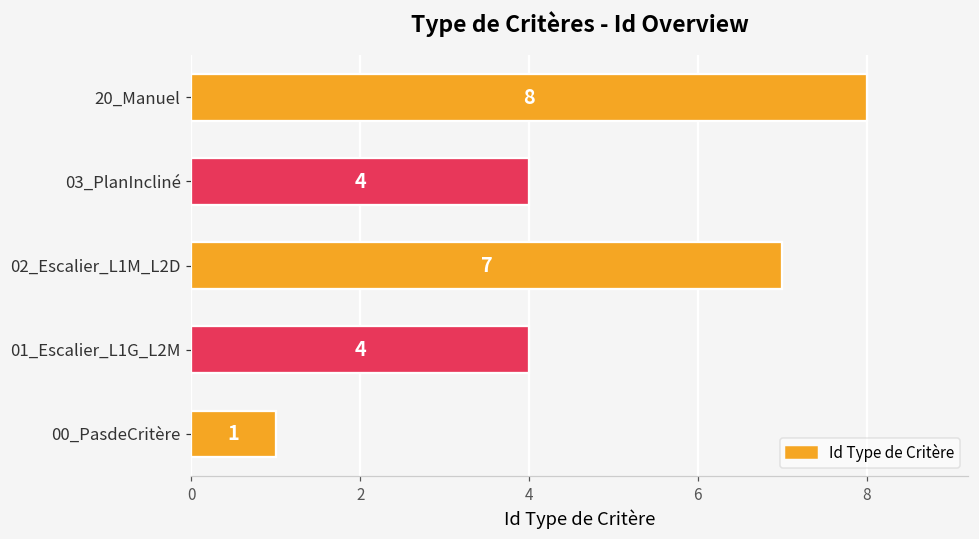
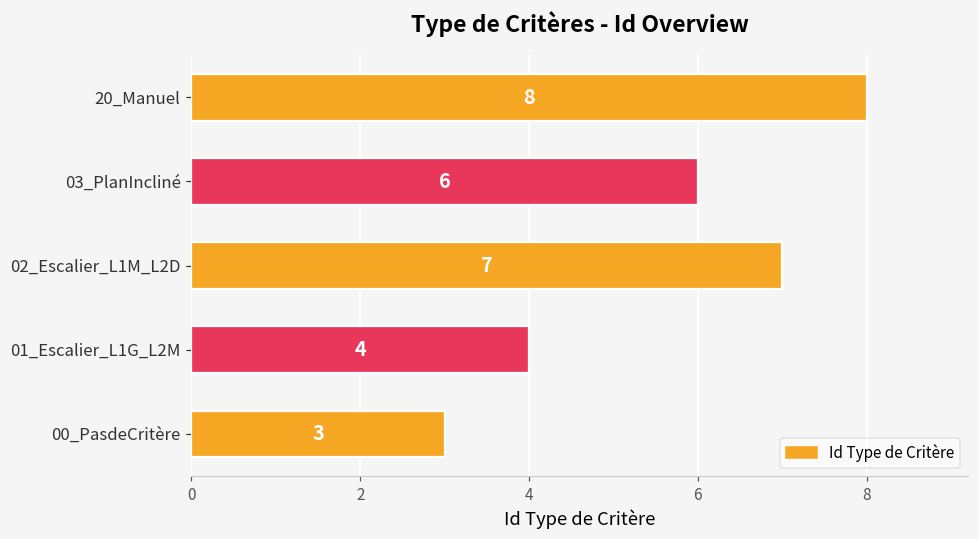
03_PlanIncliné: 4 -> 6
00_PasdeCritère: 1 -> 3
